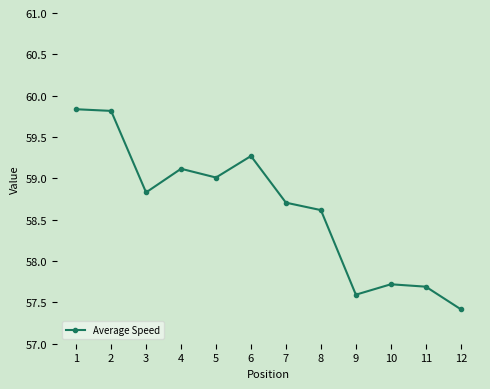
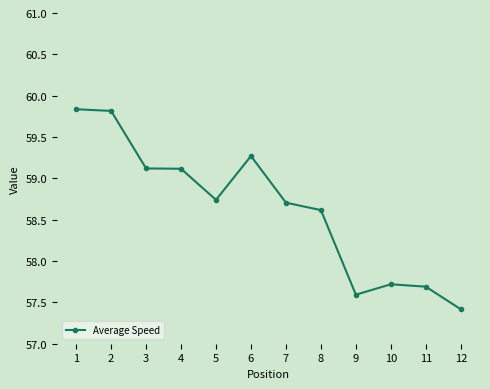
3: 58.8 -> 59.1
5: 59.0 -> 58.7
